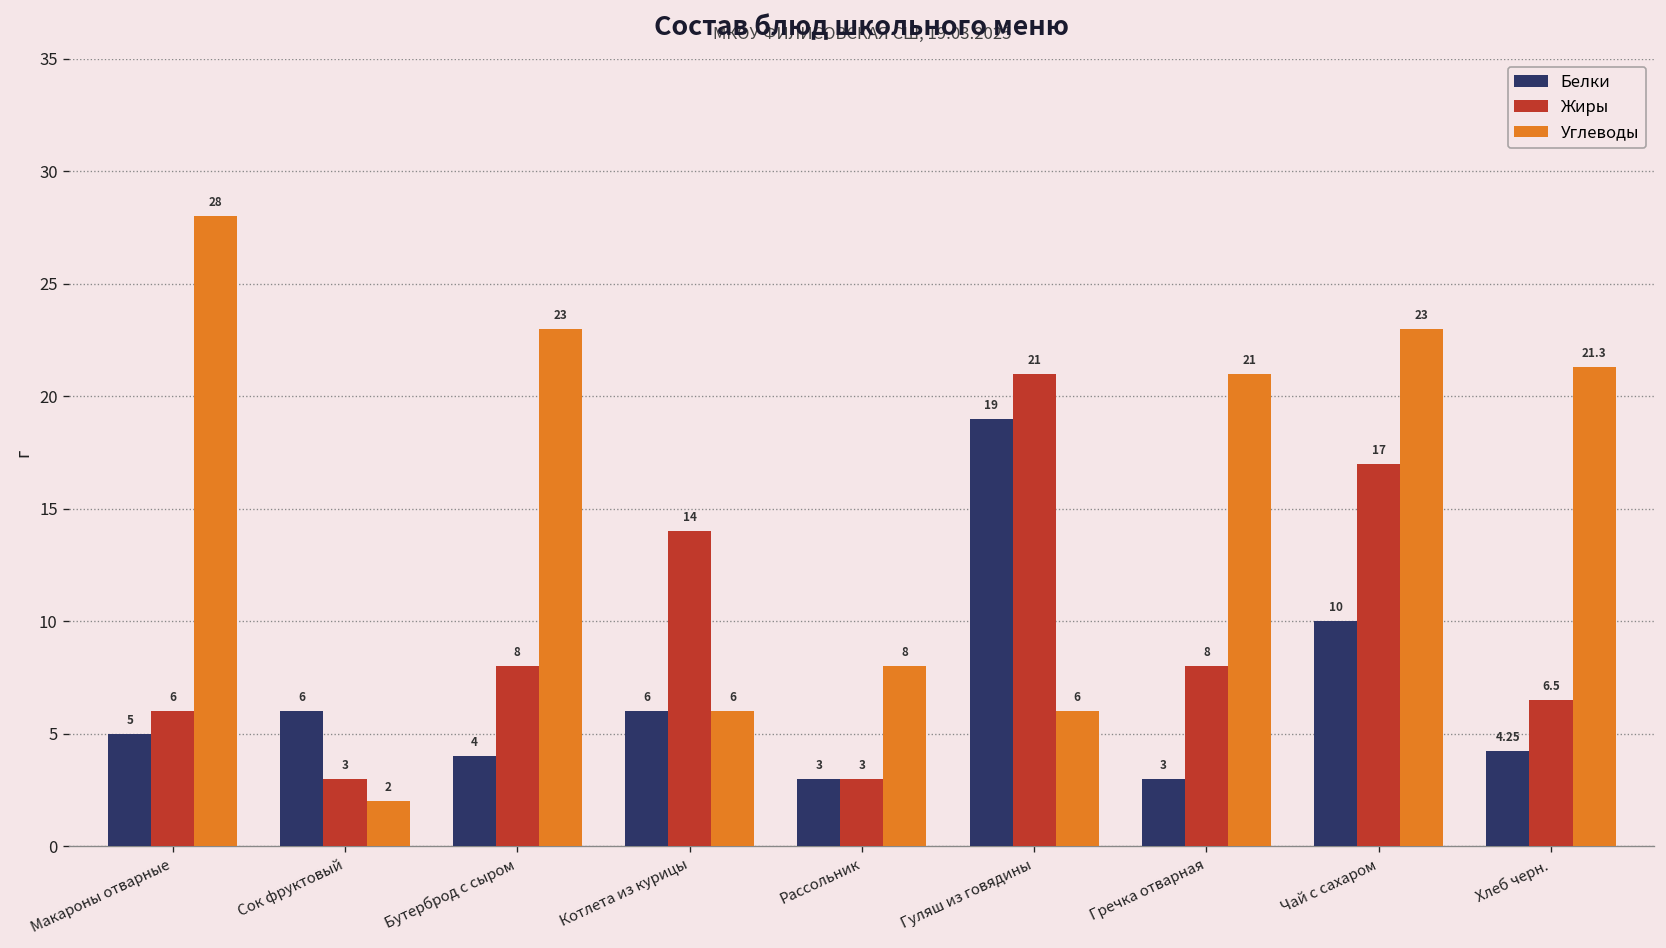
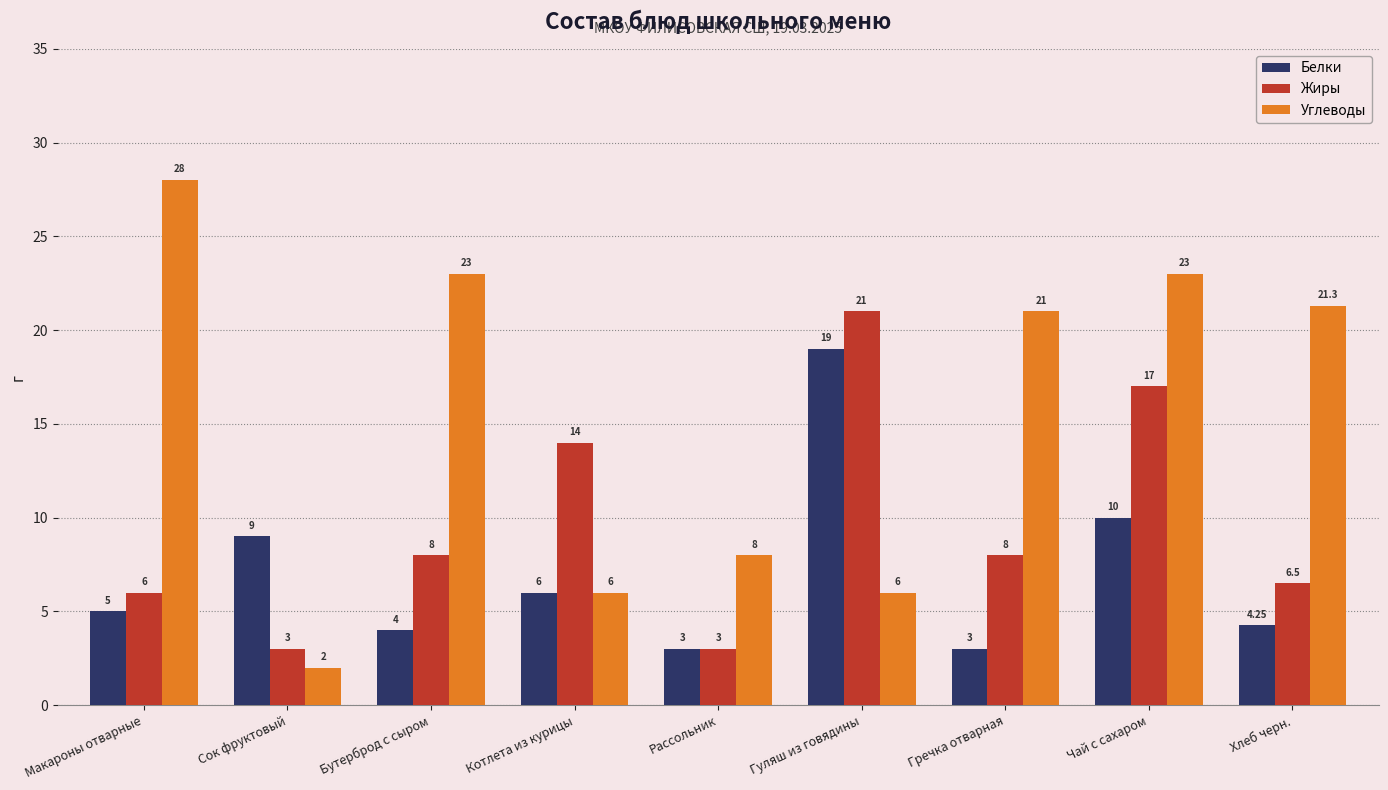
Белки, Сок фруктовый: 6 -> 9
